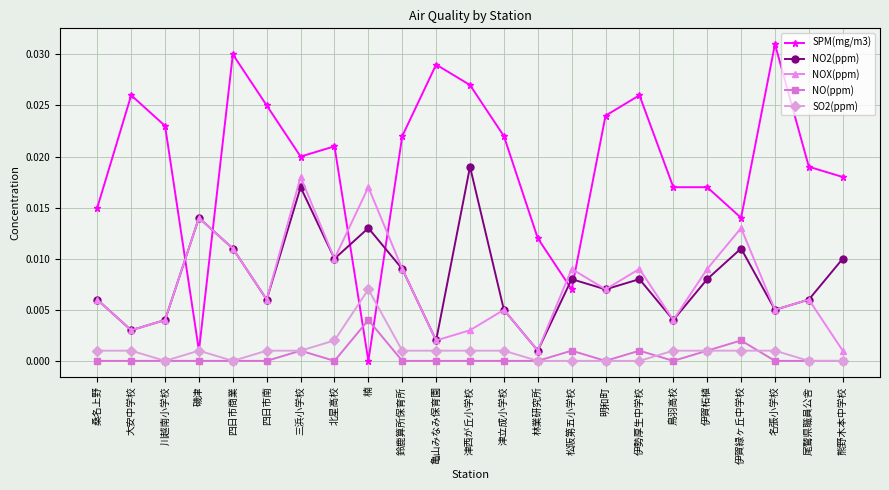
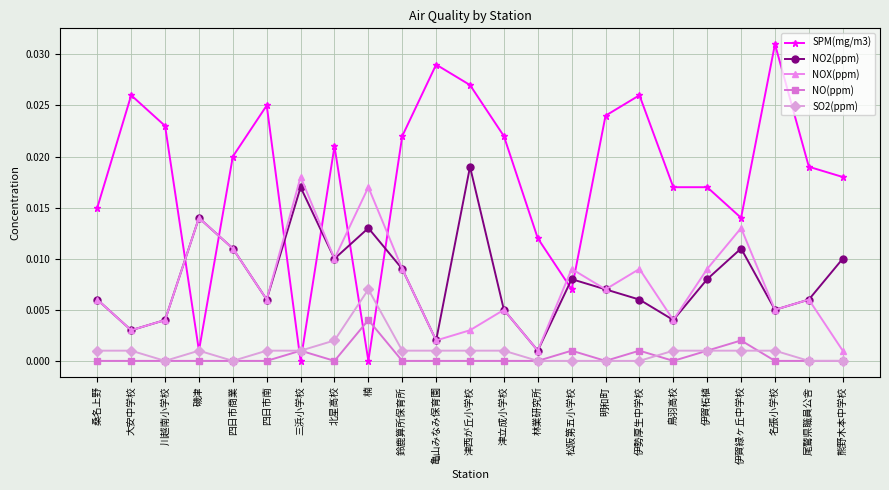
SPM(mg/m3), 四日市商業: 0.03 -> 0.02
SPM(mg/m3), 三浜小学校: 0.02 -> 0.00
NO2(ppm), 伊勢厚生中学校: 0.008 -> 0.006
